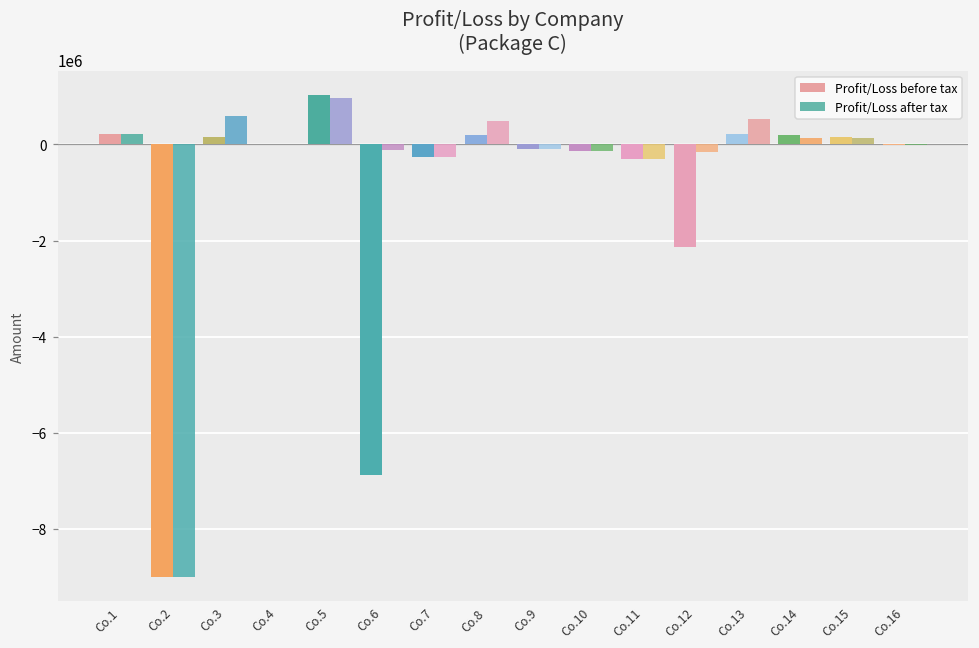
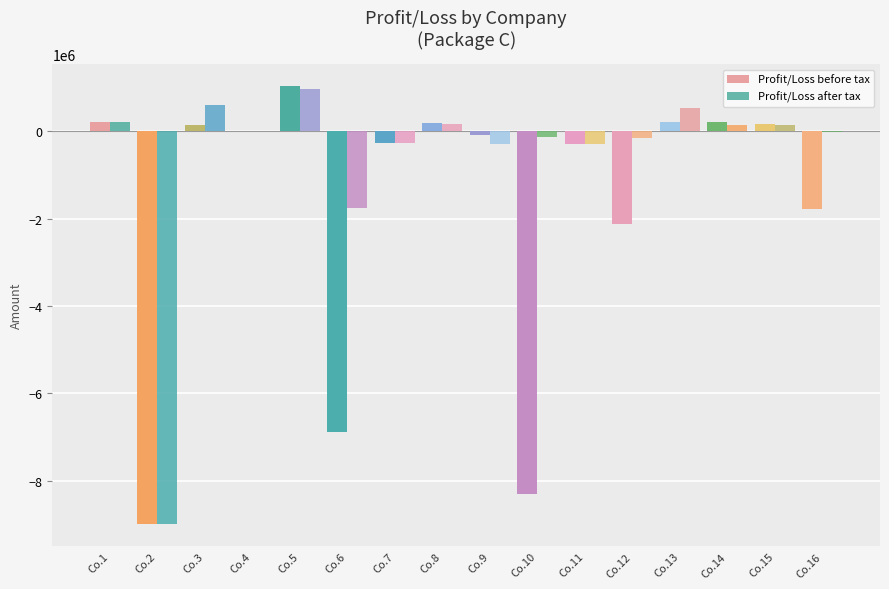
Profit/Loss after tax, Co.6: -100000 -> -1800000
Profit/Loss after tax, Co.8: 500000 -> 200000
Profit/Loss after tax, Co.9: -100000 -> -300000
Profit/Loss before tax, Co.10: -100000 -> -8300000
Profit/Loss before tax, Co.16: 0 -> -1800000
